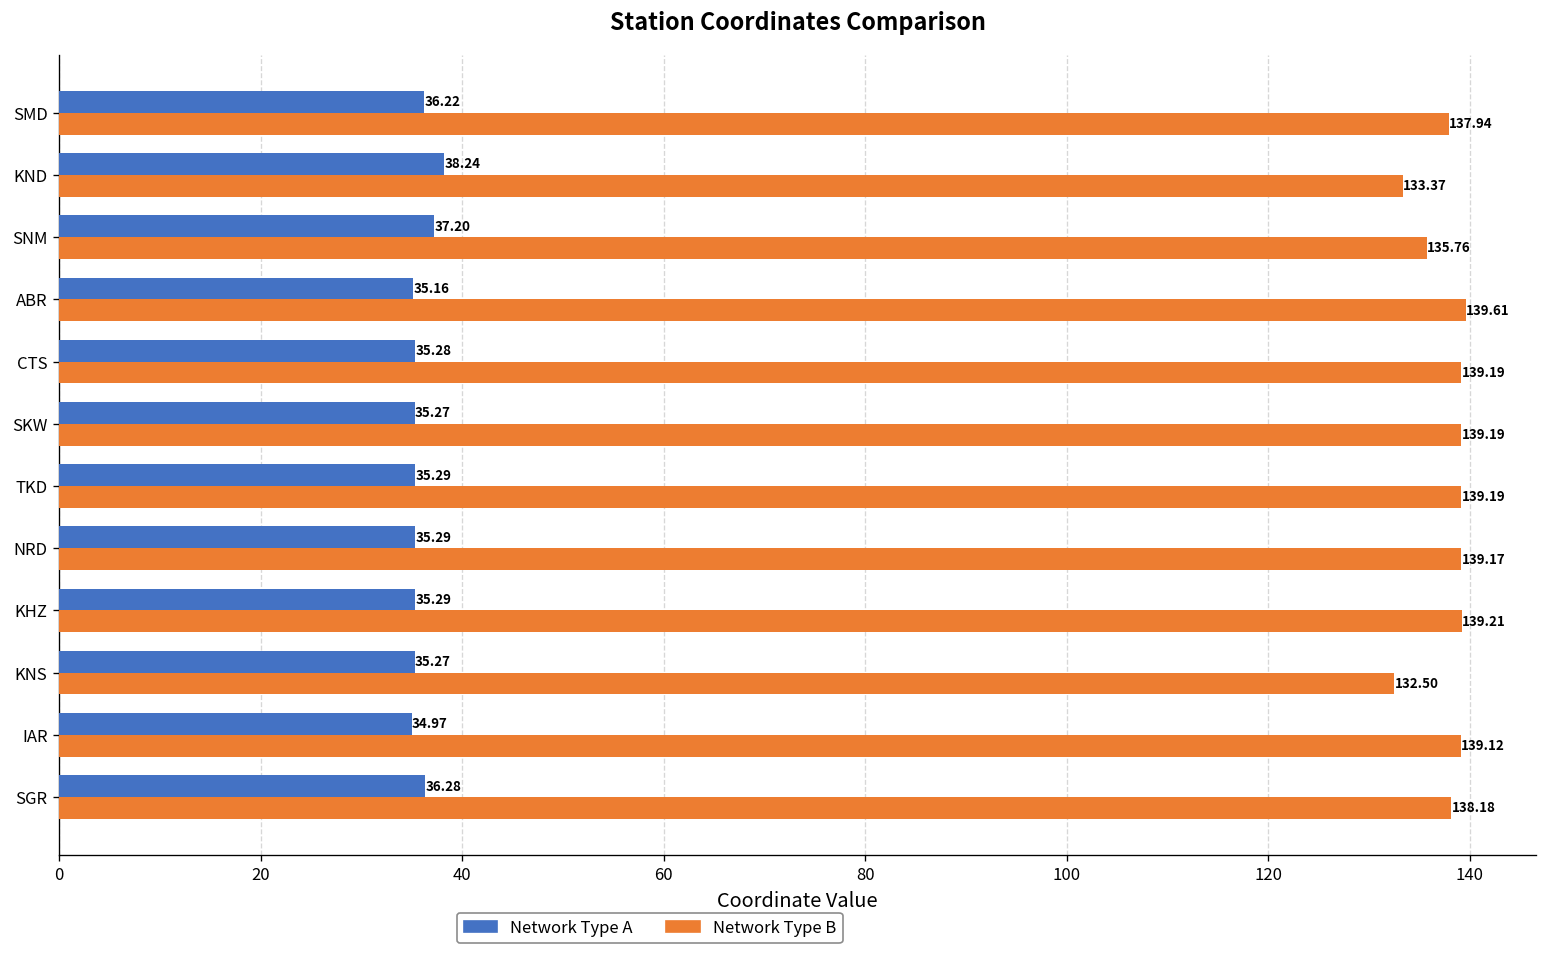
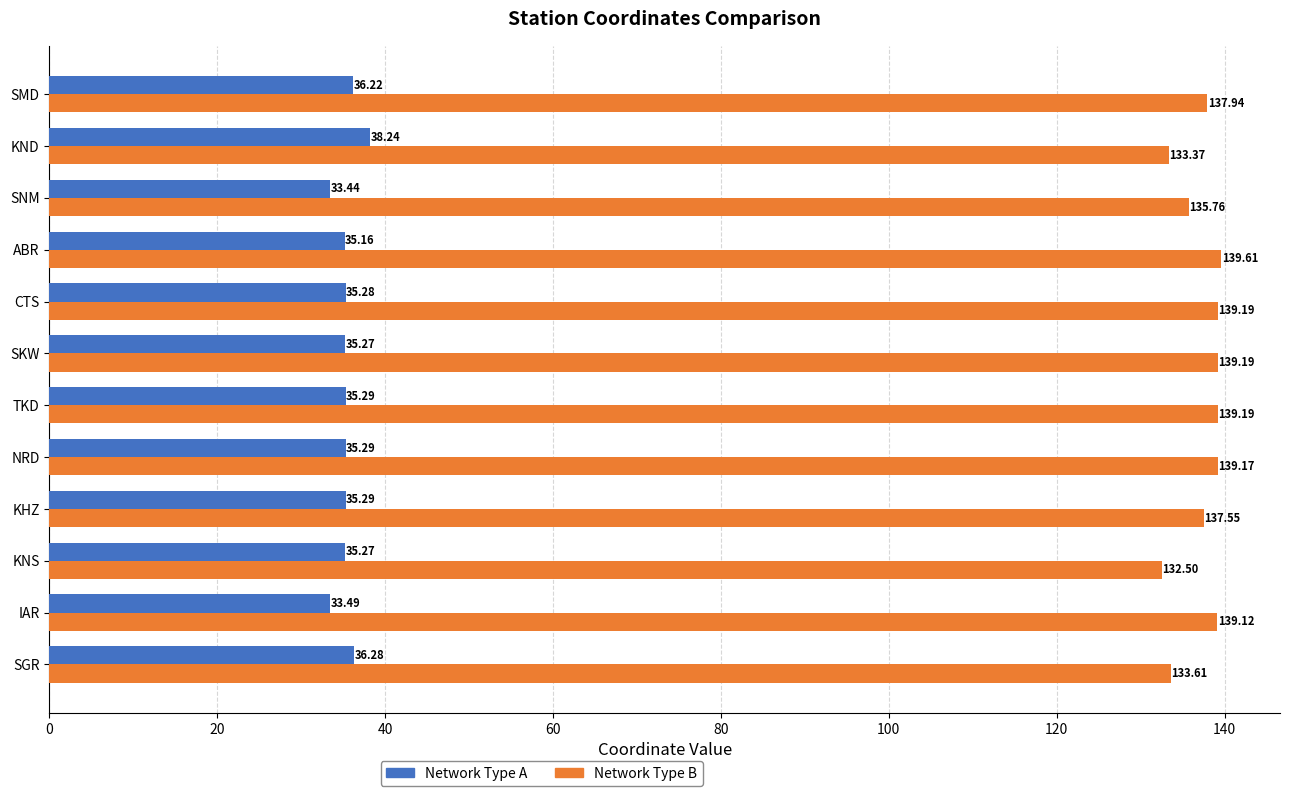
Network Type A, SNM: 37.20 -> 33.44
Network Type B, KHZ: 139.21 -> 137.55
Network Type A, IAR: 34.97 -> 33.49
Network Type B, SGR: 138.18 -> 133.61
